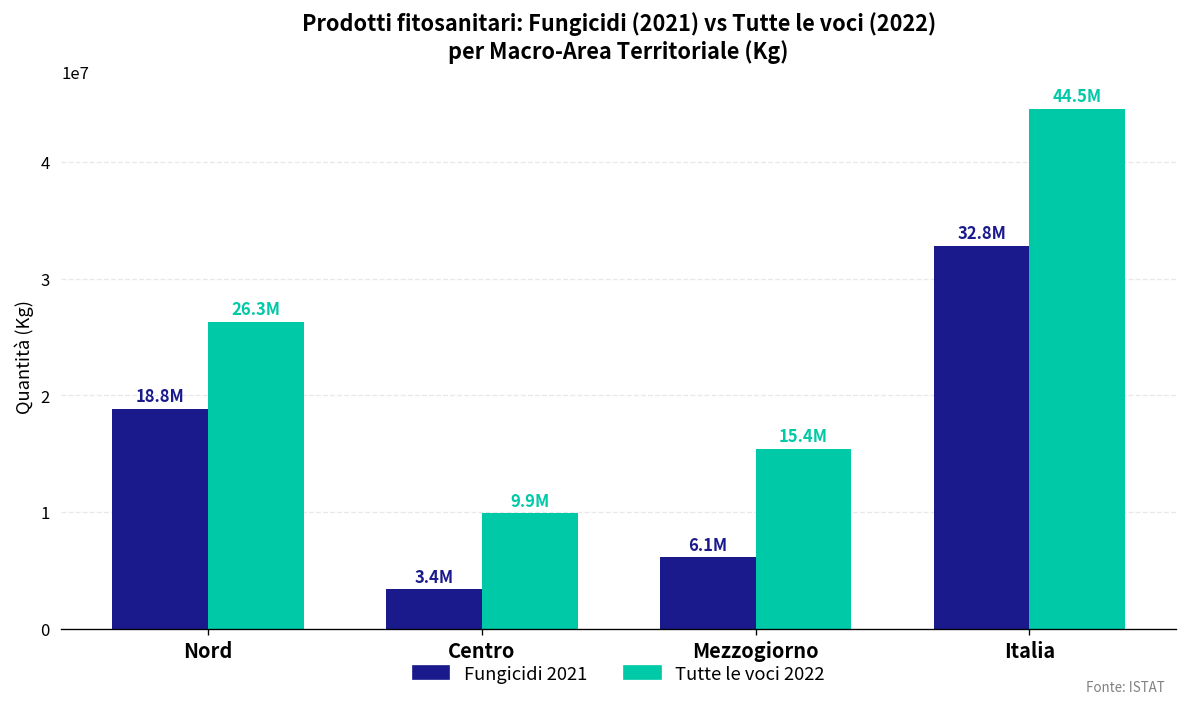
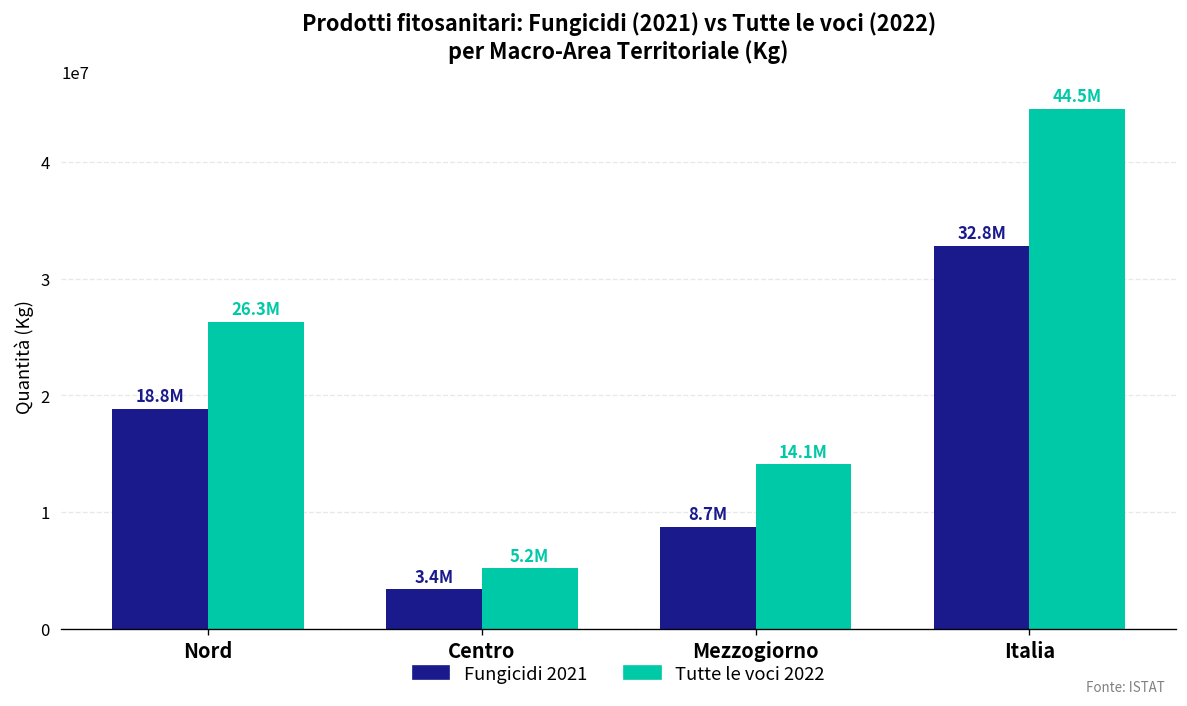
Tutte le voci 2022, Centro: 9.9M -> 5.2M
Fungicidi 2021, Mezzogiorno: 6.1M -> 8.7M
Tutte le voci 2022, Mezzogiorno: 15.4M -> 14.1M
